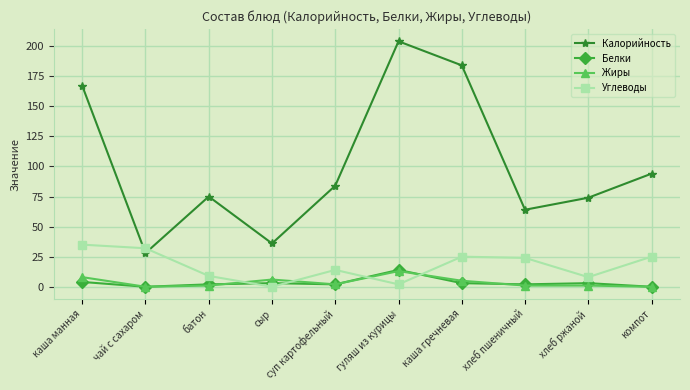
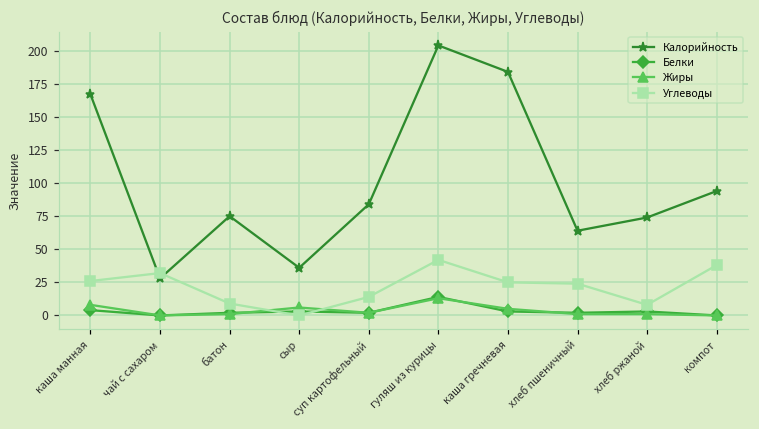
Углеводы, каша манная: 35 -> 26
Углеводы, гуляш из курицы: 2 -> 42
Углеводы, компот: 25 -> 38
